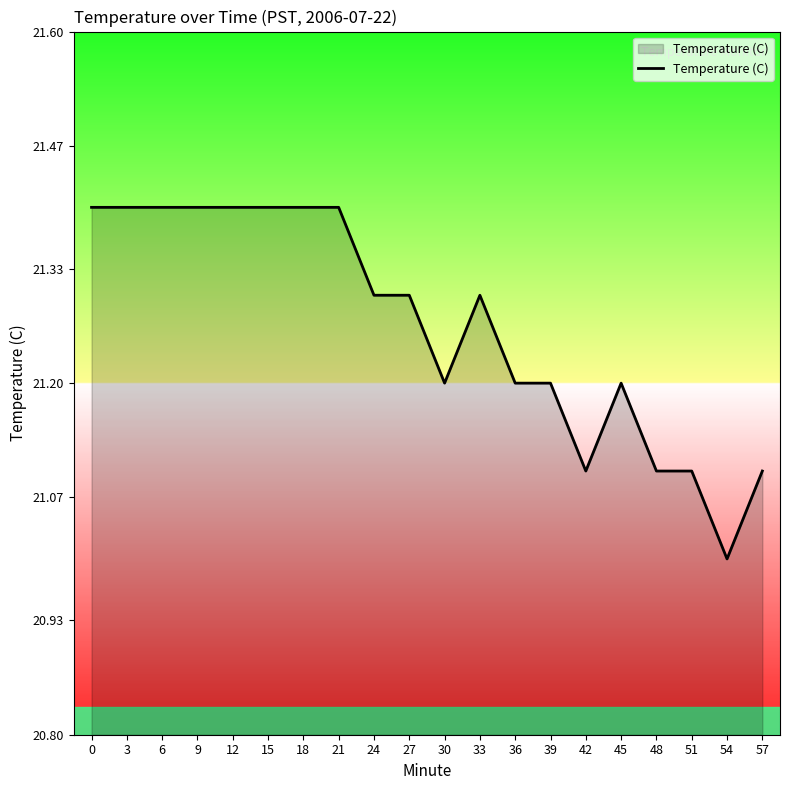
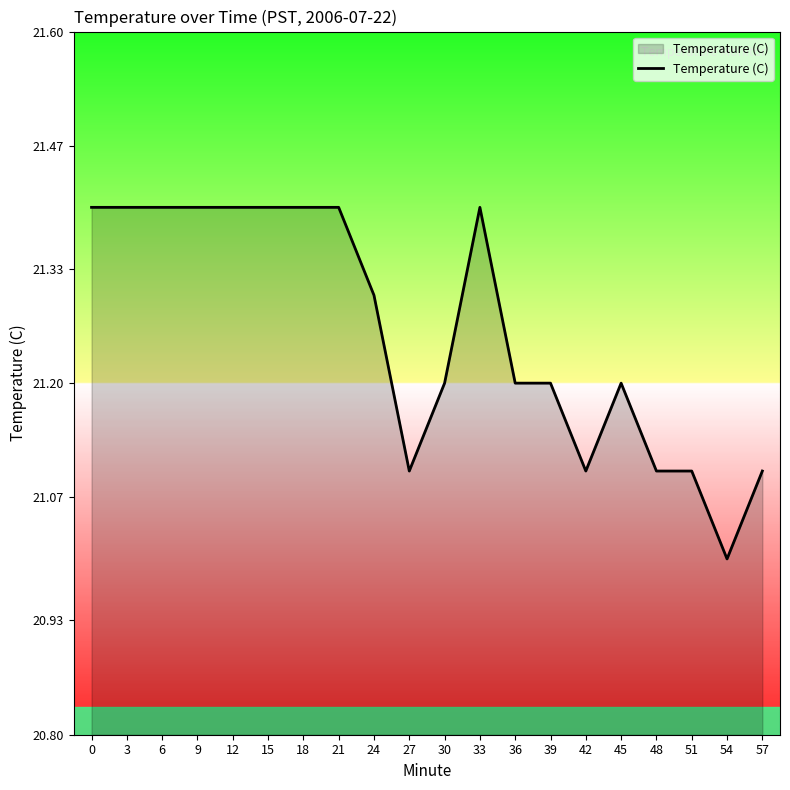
27: 21.3 -> 21.1
33: 21.3 -> 21.4
